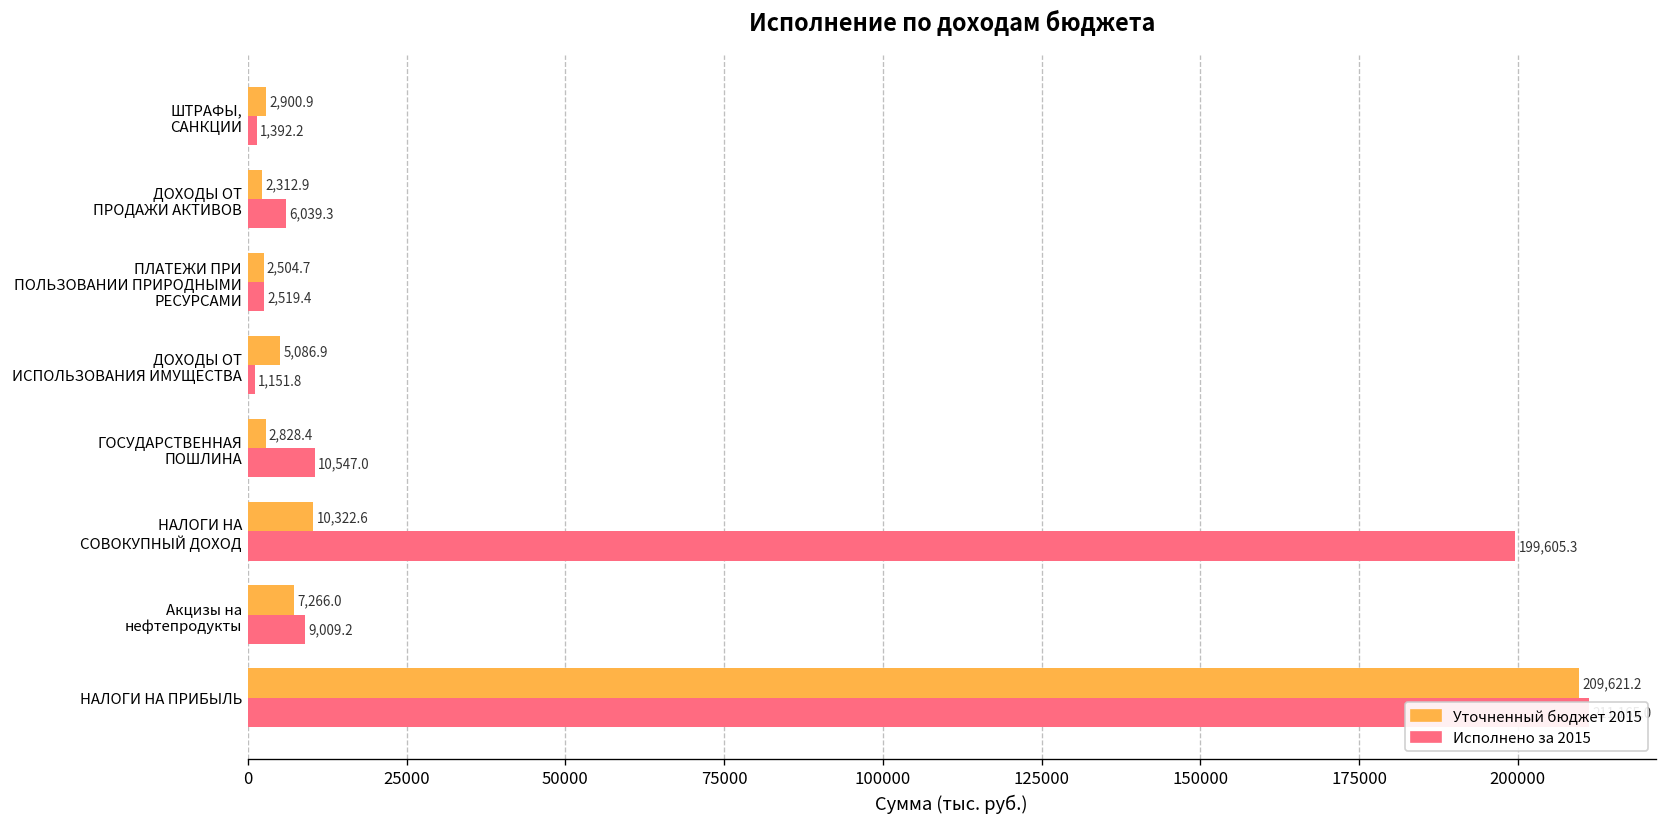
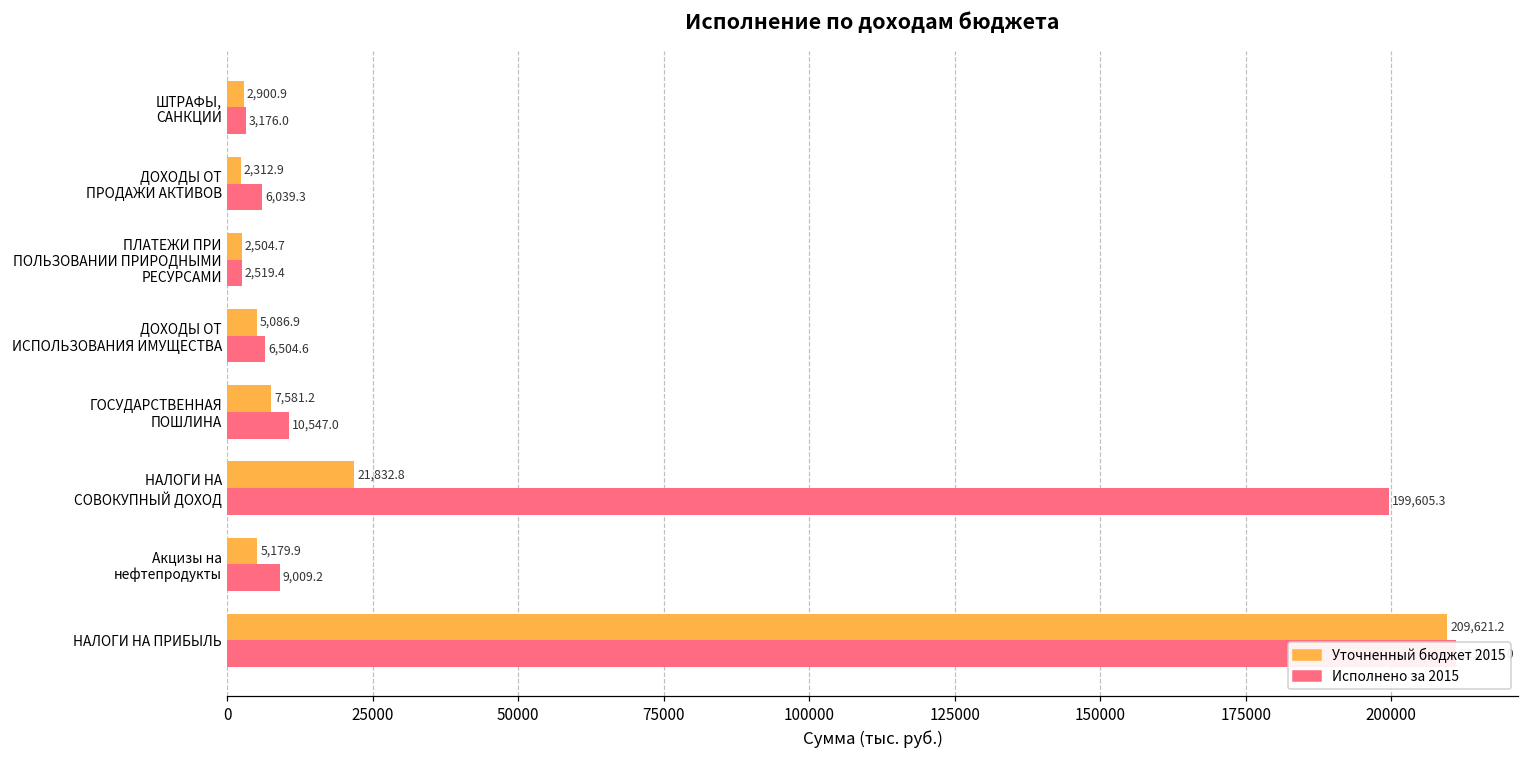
Исполнено за 2015, ШТРАФЫ, САНКЦИИ: 1,392.2 -> 3,176.0
Исполнено за 2015, ДОХОДЫ ОТ ИСПОЛЬЗОВАНИЯ ИМУЩЕСТВА: 1,151.8 -> 6,504.6
Уточненный бюджет 2015, ГОСУДАРСТВЕННАЯ ПОШЛИНА: 2,828.4 -> 7,581.2
Уточненный бюджет 2015, НАЛОГИ НА СОВОКУПНЫЙ ДОХОД: 10,322.6 -> 21,832.8
Уточненный бюджет 2015, Акцизы на нефтепродукты: 7,266.0 -> 5,179.9
